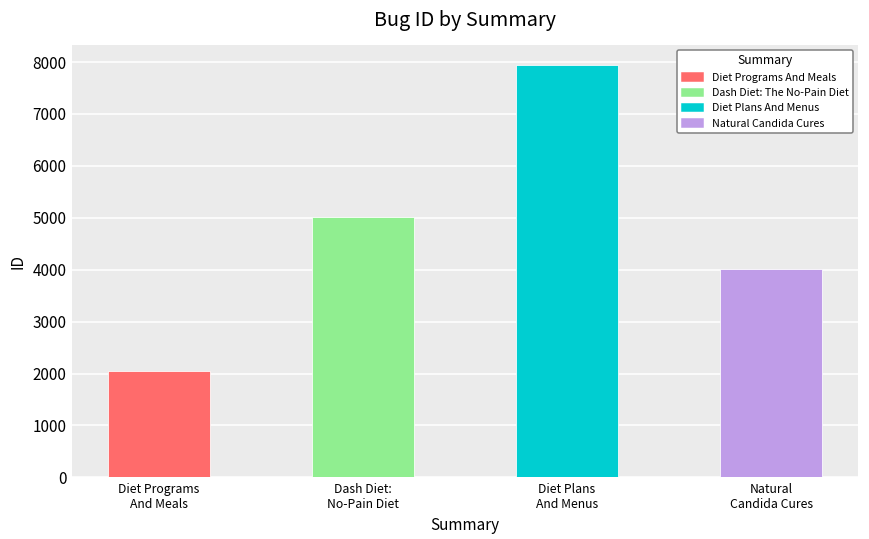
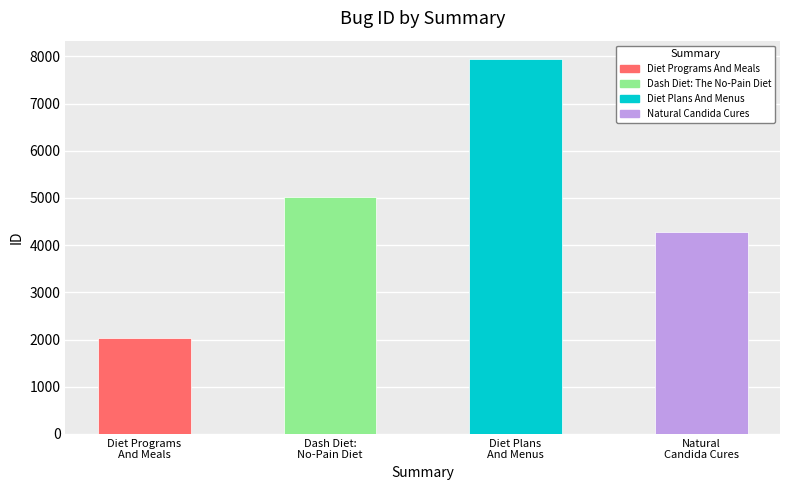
Natural Candida Cures: 4000 -> 4300
